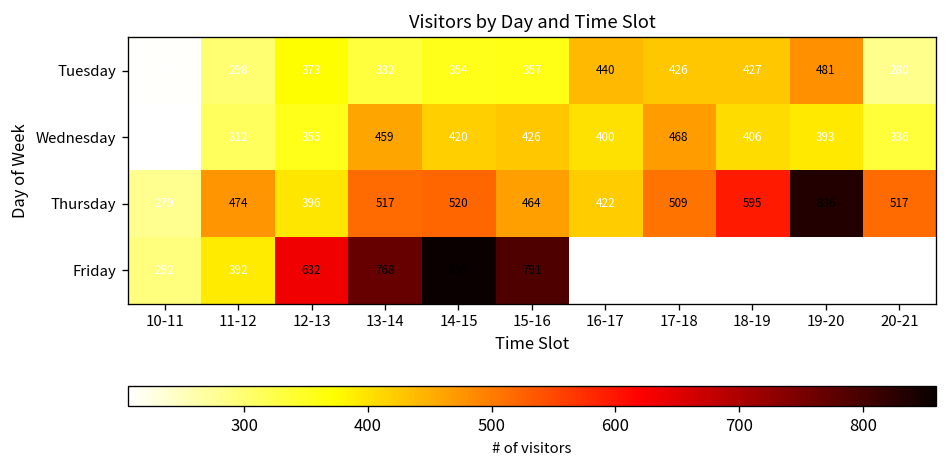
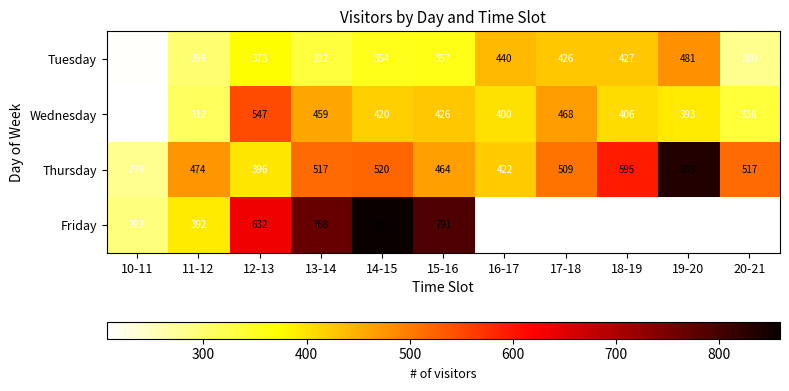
Wednesday, 12-13: 355 -> 547
